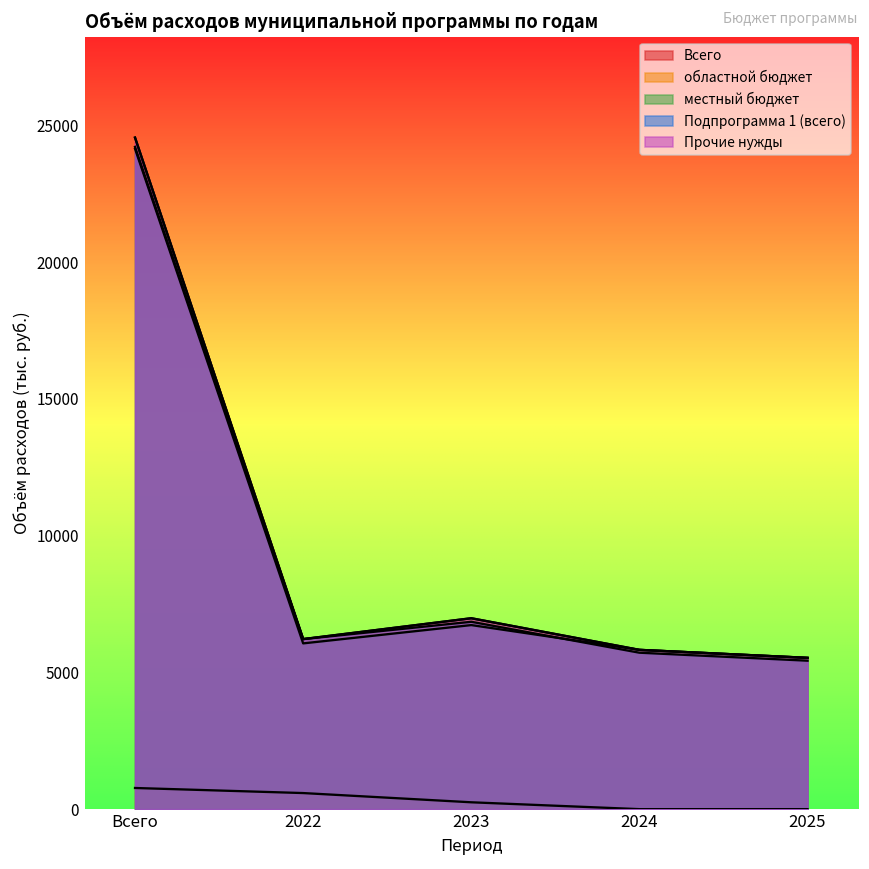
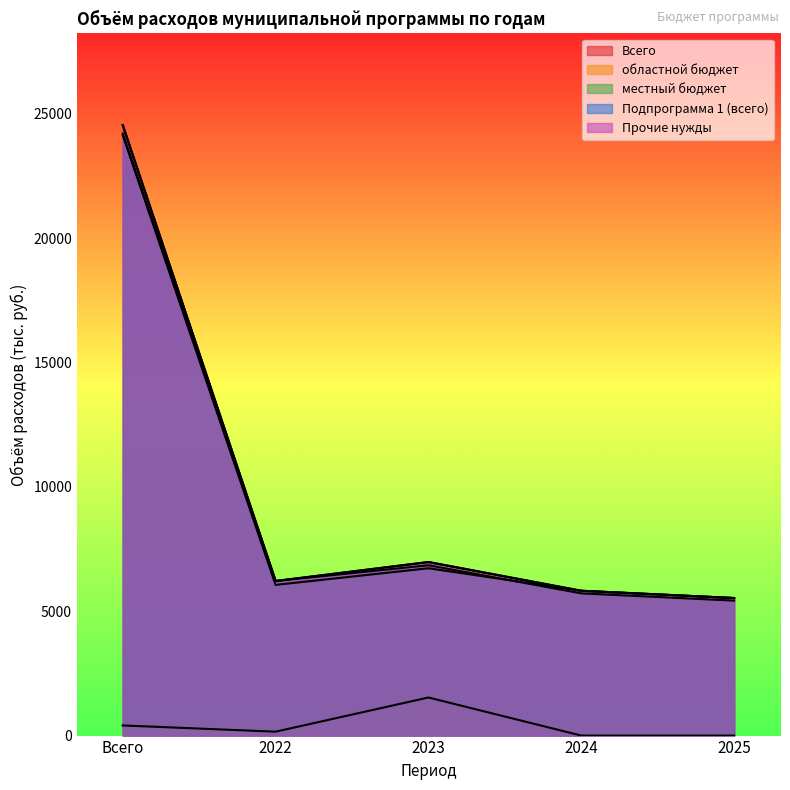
областной бюджет, Всего: 800 -> 400
областной бюджет, 2022: 600 -> 200
областной бюджет, 2023: 300 -> 1500
